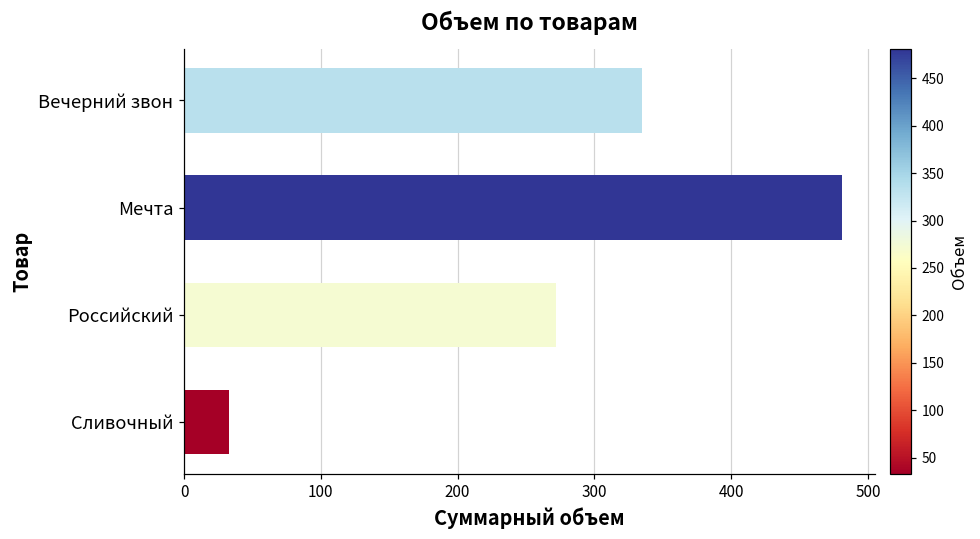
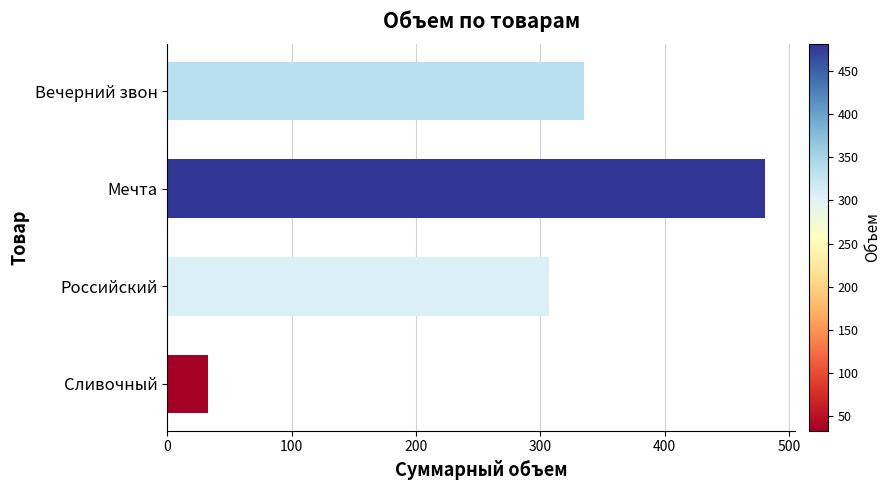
Российский: 272 -> 307
